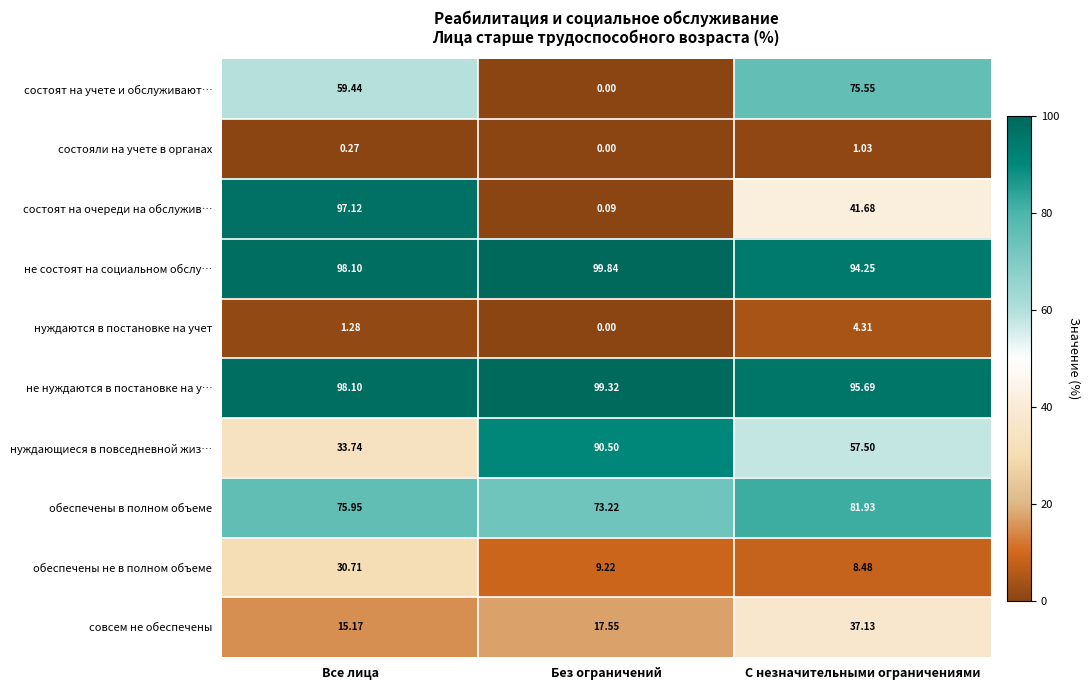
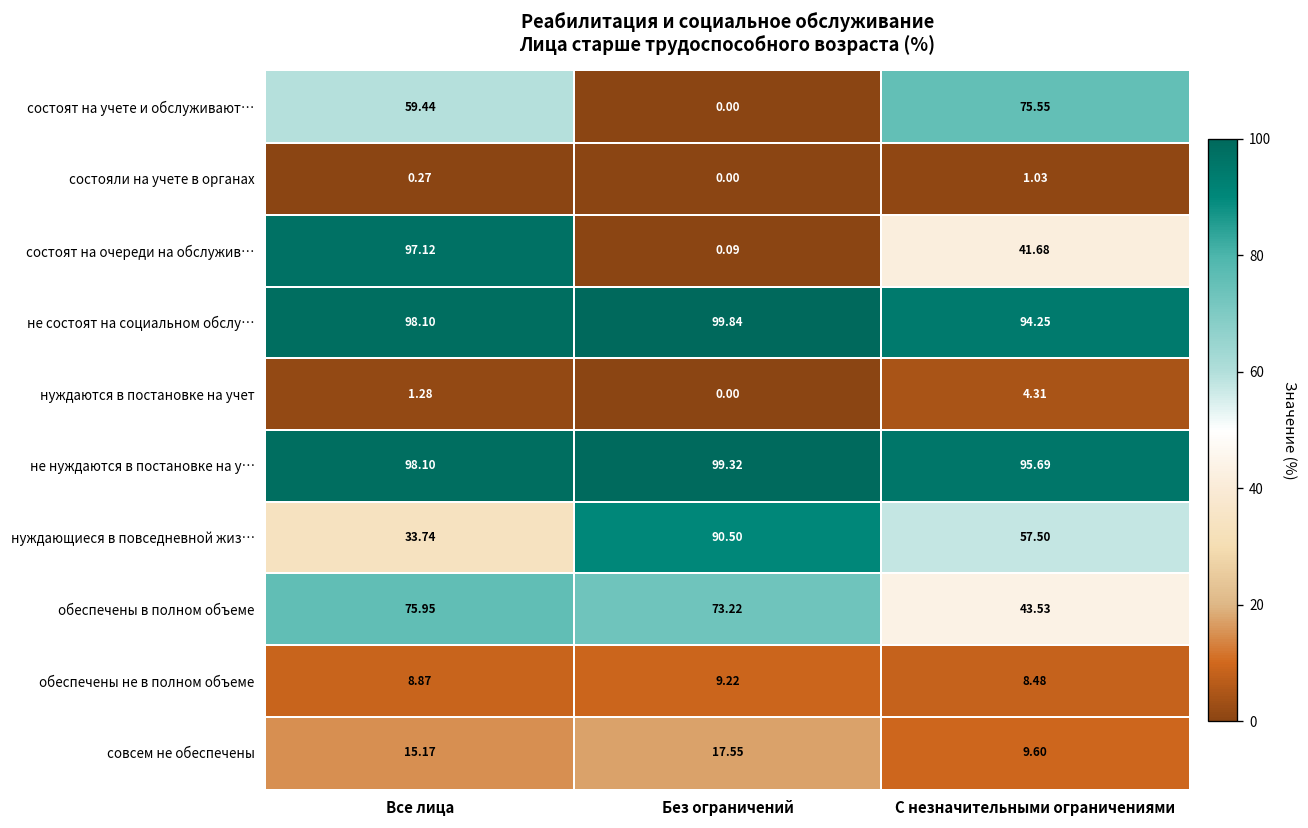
обеспечены в полном объеме, С незначительными ограничениями: 81.93 -> 43.53
обеспечены не в полном объеме, Все лица: 30.71 -> 8.87
совсем не обеспечены, С незначительными ограничениями: 37.13 -> 9.60
